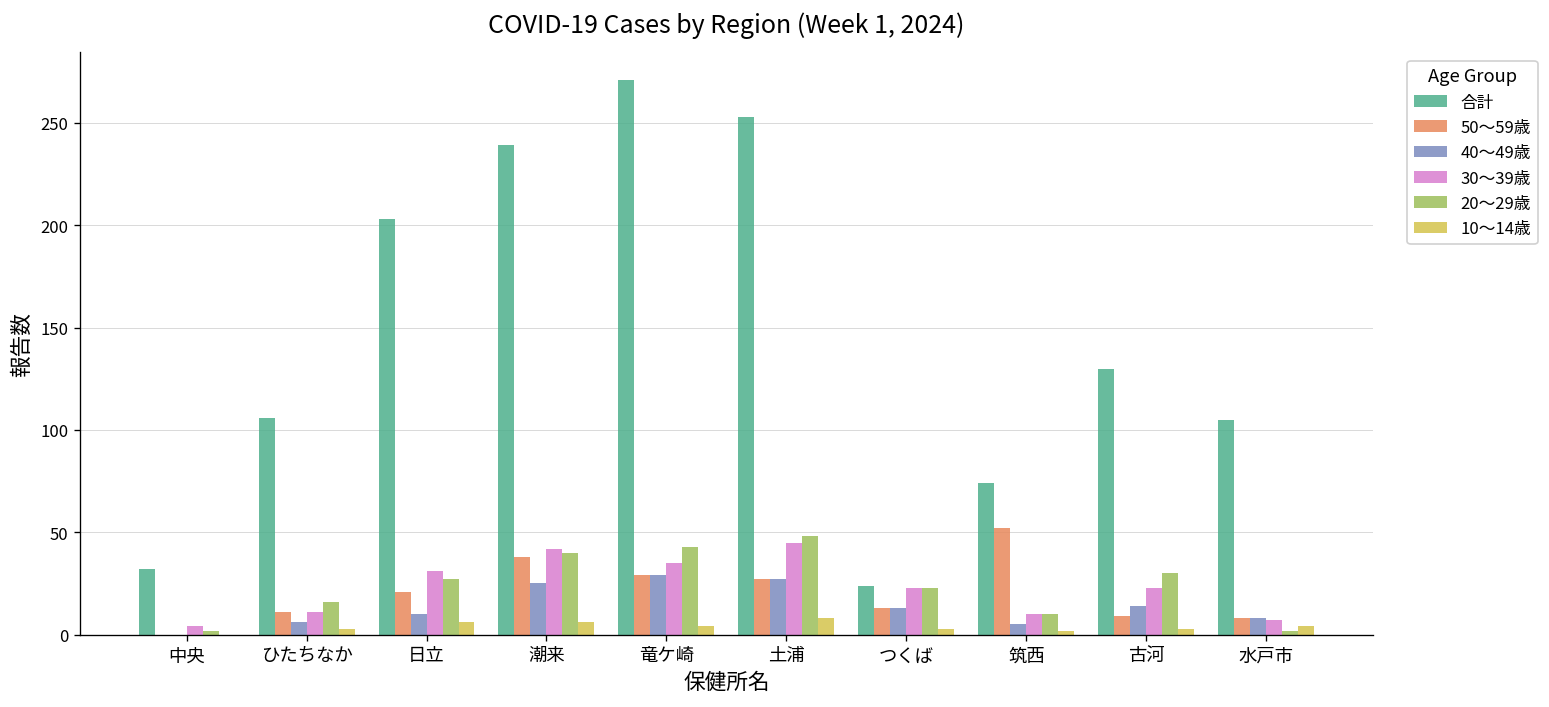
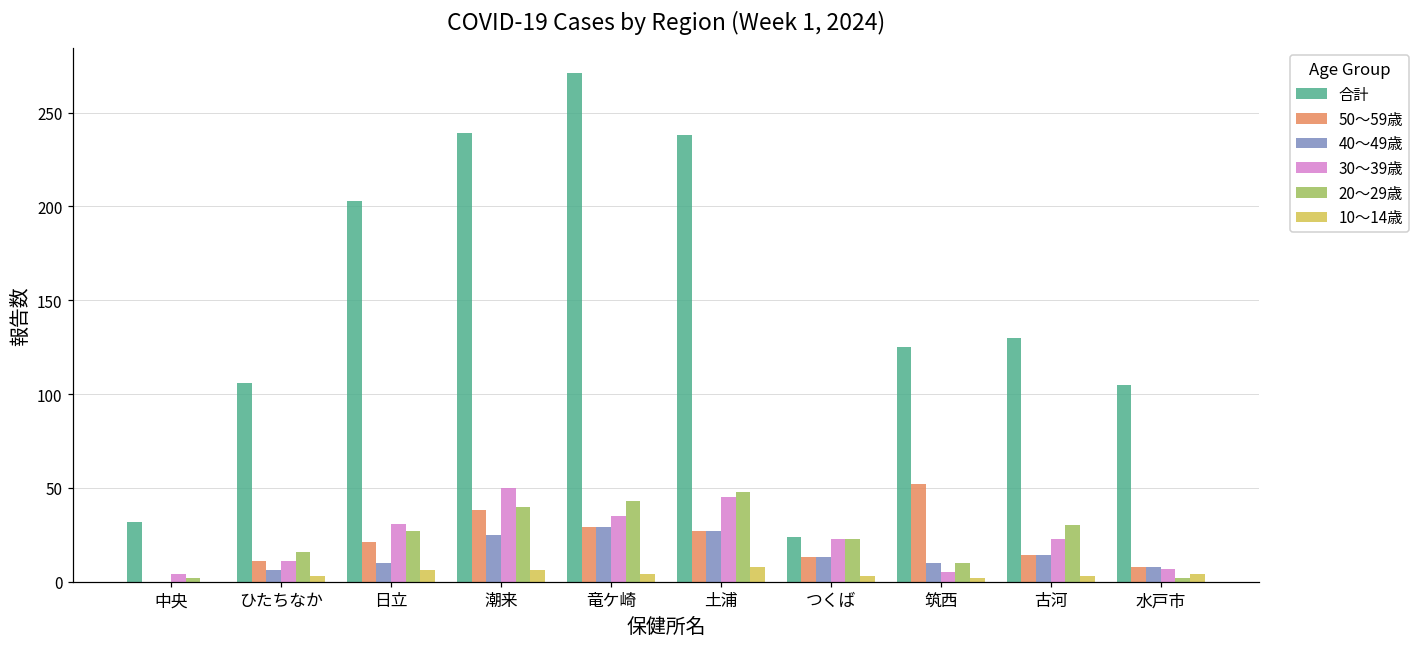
30～39歳, 潮来: 42 -> 50
合計, 土浦: 253 -> 238
合計, 筑西: 74 -> 125
40～49歳, 筑西: 5 -> 10
30～39歳, 筑西: 10 -> 5
50～59歳, 古河: 9 -> 14
